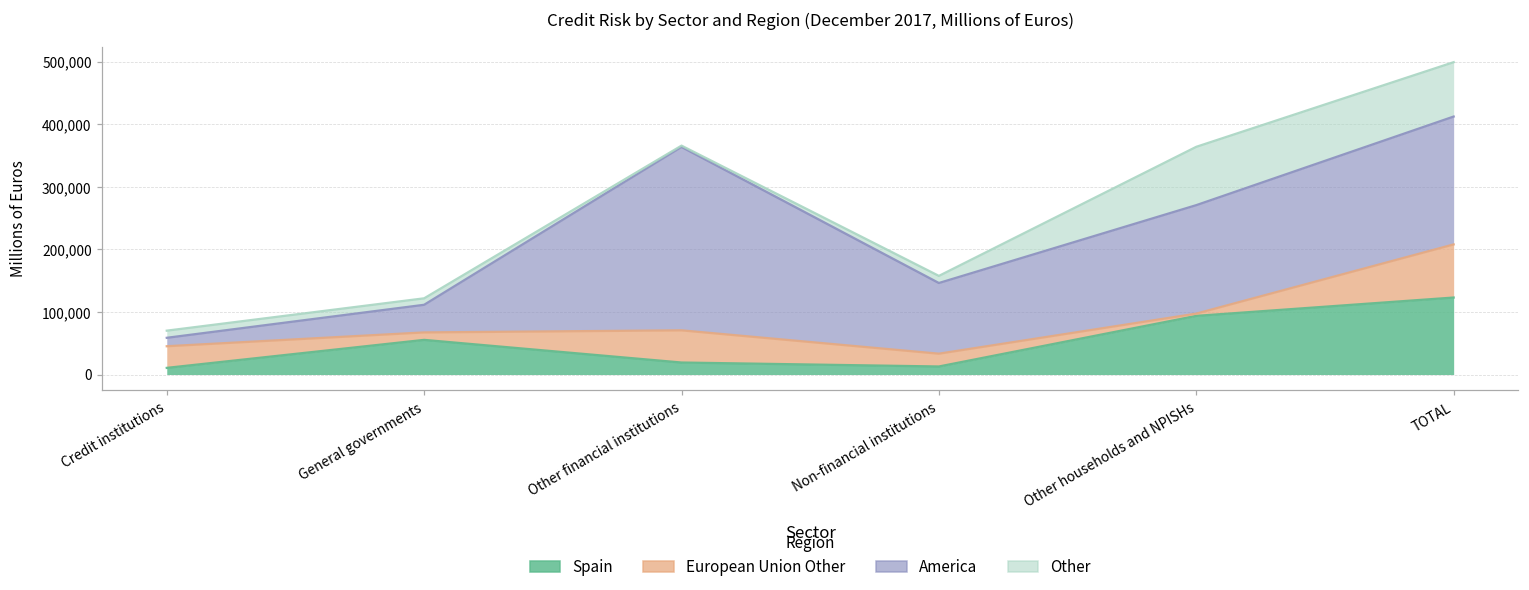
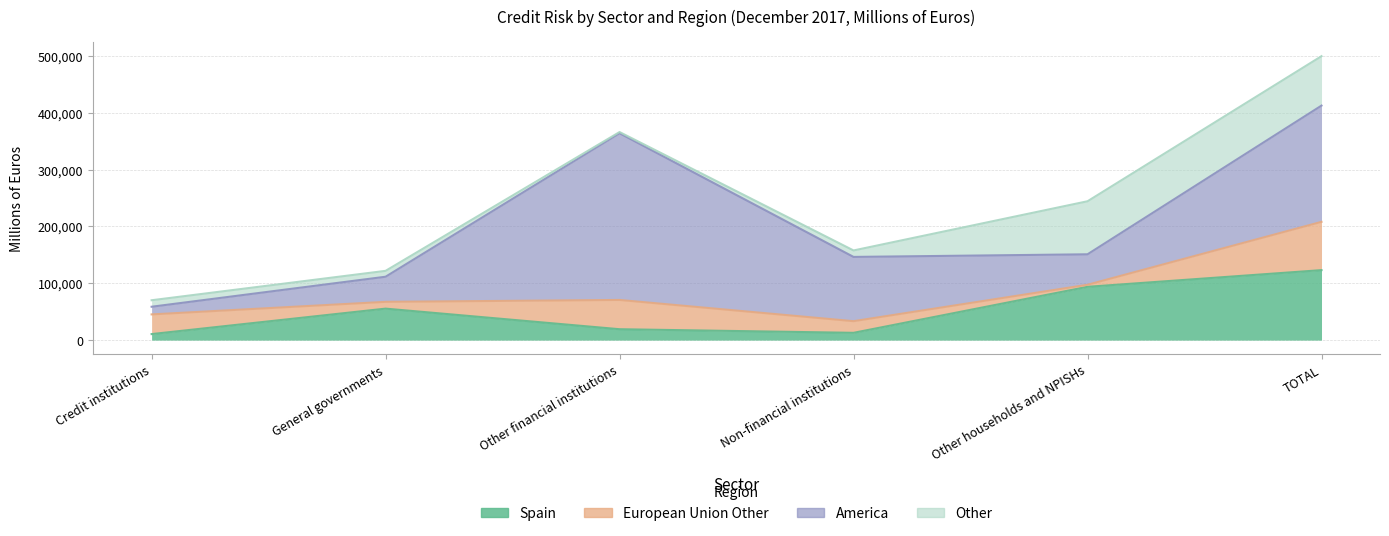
America, Other households and NPISHs: 170,000 -> 50,000
